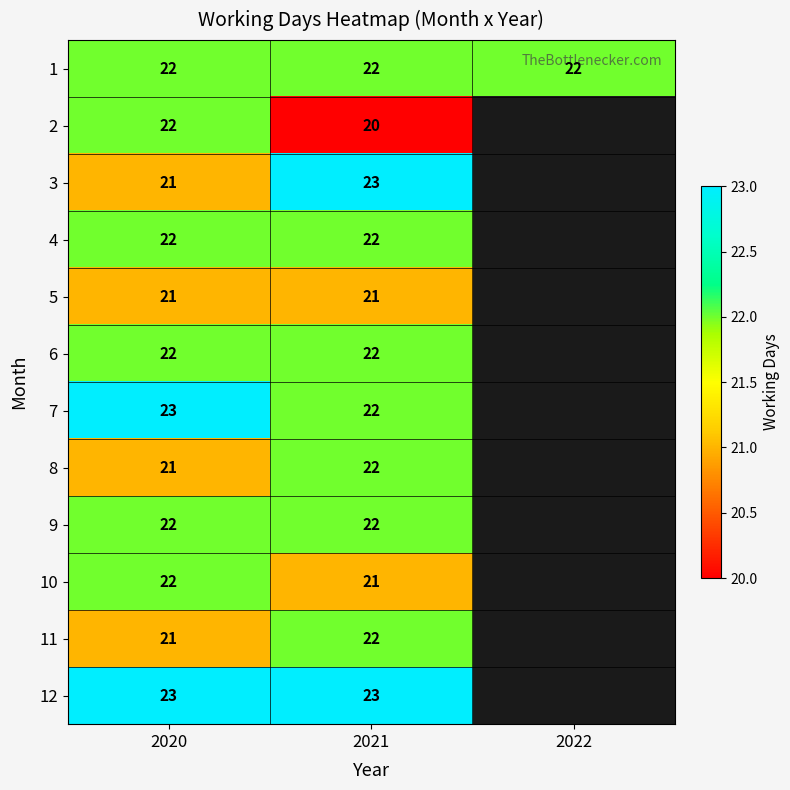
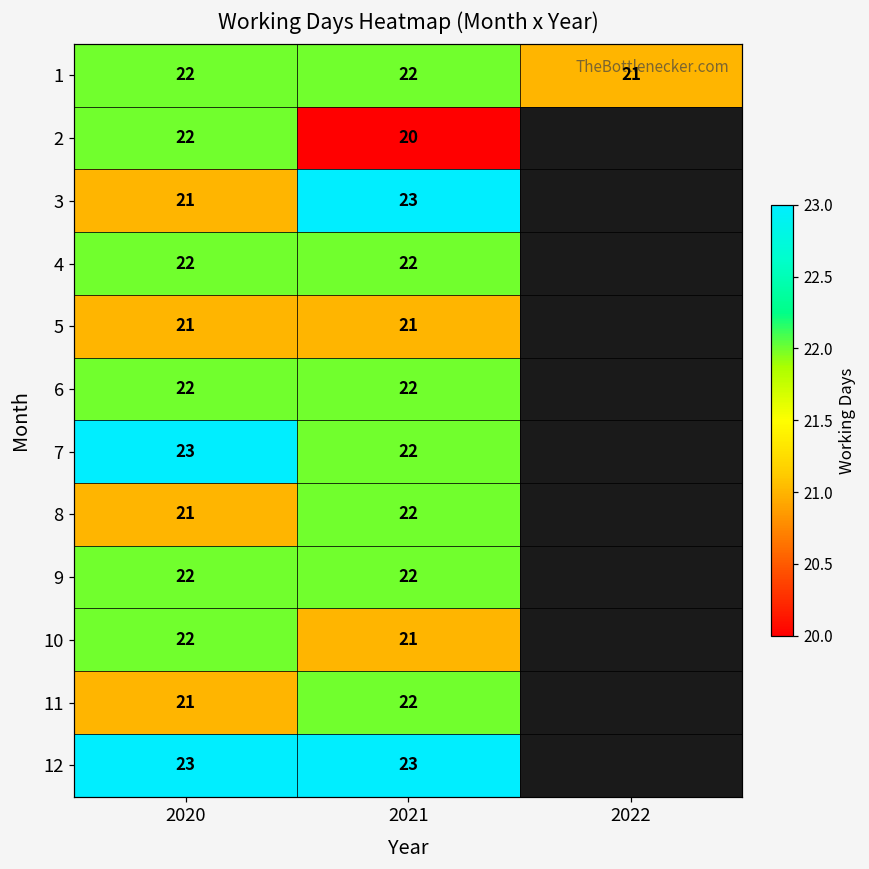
1, 2022: 22 -> 21
